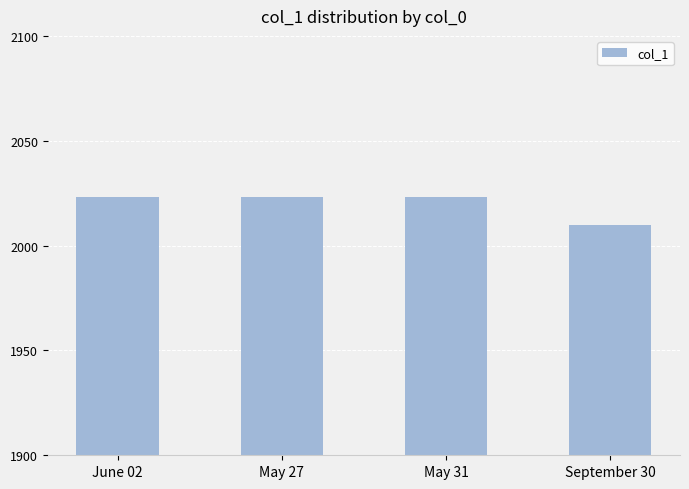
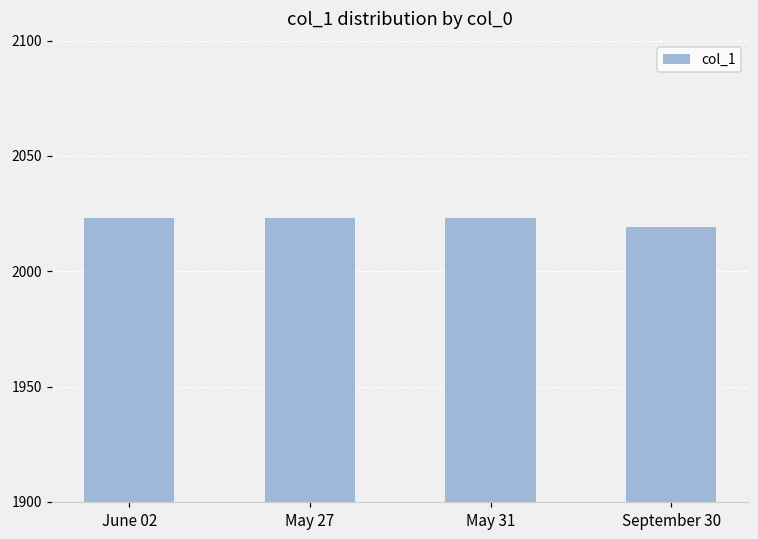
September 30: 2010 -> 2019
